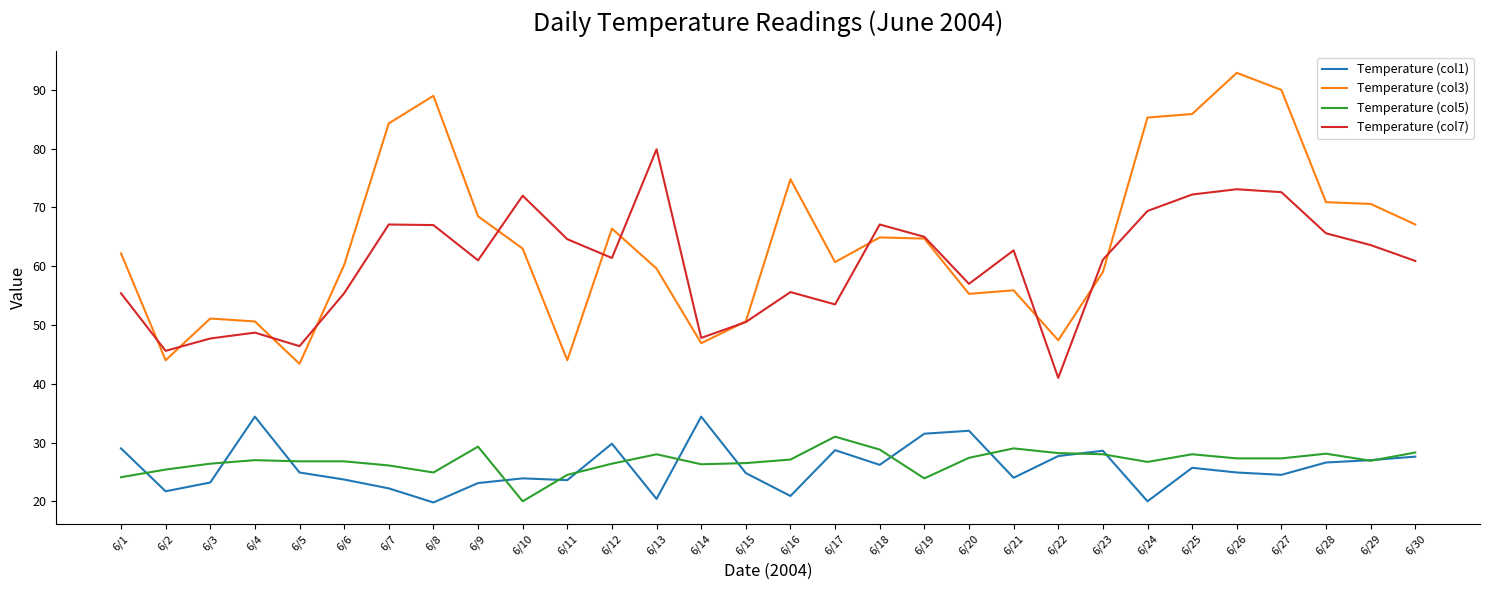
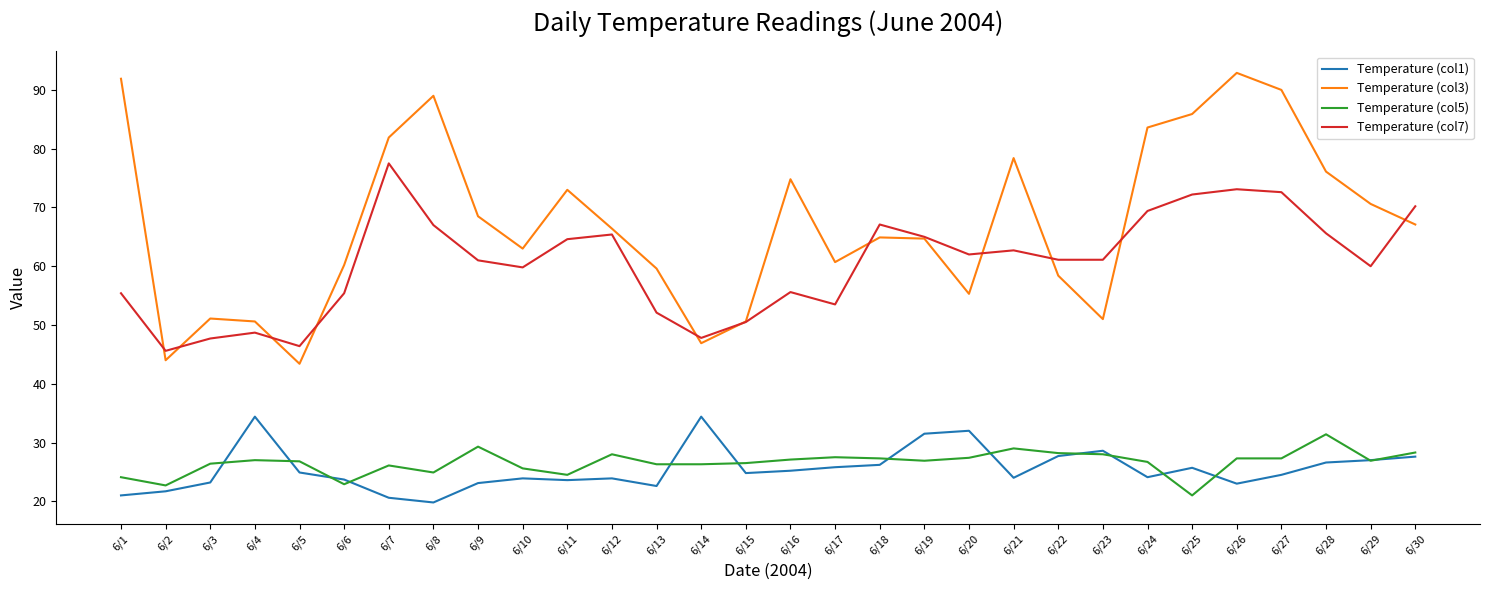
Temperature (col1), 6/1: 29 -> 21
Temperature (col3), 6/1: 62 -> 92
Temperature (col5), 6/2: 25 -> 23
Temperature (col5), 6/6: 27 -> 23
Temperature (col1), 6/7: 22 -> 21
Temperature (col3), 6/7: 84 -> 82
Temperature (col7), 6/7: 67 -> 78
Temperature (col5), 6/10: 20 -> 26
Temperature (col7), 6/10: 72 -> 60
Temperature (col3), 6/11: 44 -> 73
Temperature (col1), 6/12: 30 -> 24
Temperature (col5), 6/12: 26 -> 28
Temperature (col7), 6/12: 61 -> 65
Temperature (col1), 6/13: 20 -> 23
Temperature (col5), 6/13: 28 -> 26
Temperature (col7), 6/13: 80 -> 52
Temperature (col1), 6/16: 21 -> 25
Temperature (col1), 6/17: 29 -> 26
Temperature (col5), 6/17: 31 -> 28
Temperature (col5), 6/18: 29 -> 27
Temperature (col5), 6/19: 24 -> 27
Temperature (col7), 6/20: 57 -> 62
Temperature (col3), 6/21: 56 -> 78
Temperature (col3), 6/22: 47 -> 58
Temperature (col7), 6/22: 41 -> 61
Temperature (col3), 6/23: 59 -> 51
Temperature (col1), 6/24: 20 -> 24
Temperature (col3), 6/24: 85 -> 84
Temperature (col5), 6/25: 28 -> 21
Temperature (col1), 6/26: 25 -> 23
Temperature (col3), 6/28: 71 -> 76
Temperature (col5), 6/28: 28 -> 31
Temperature (col7), 6/29: 64 -> 60
Temperature (col7), 6/30: 61 -> 70
